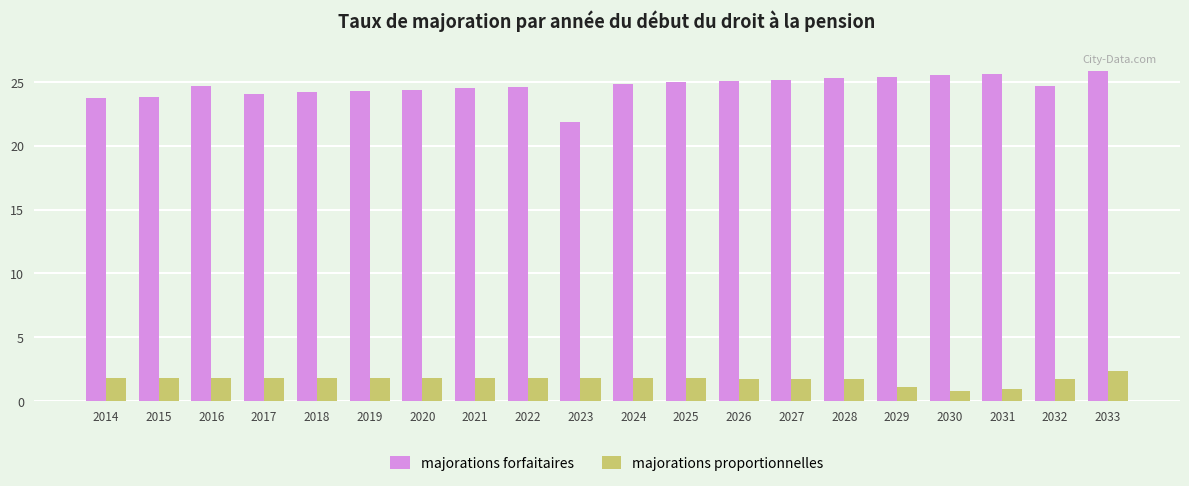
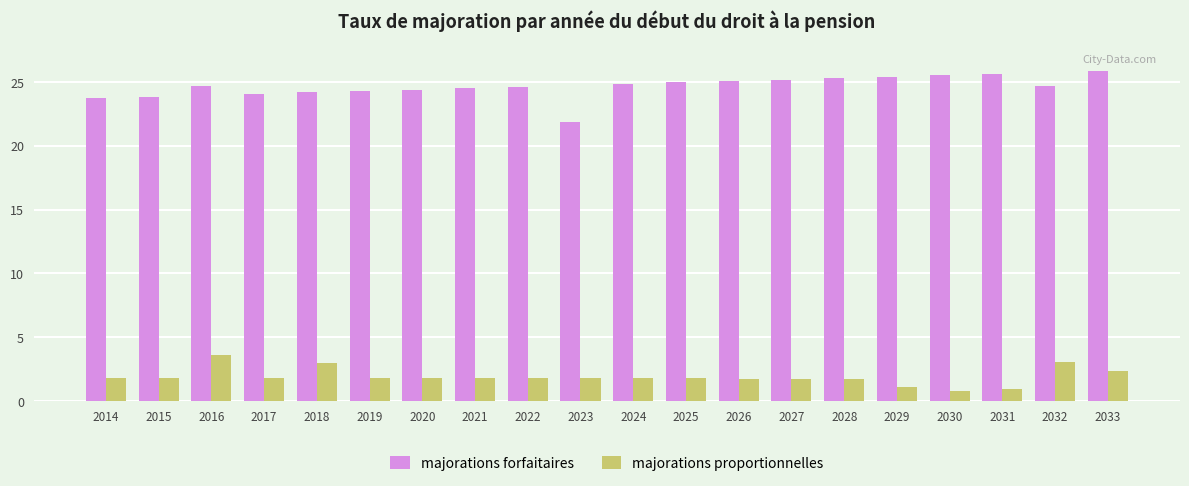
majorations proportionnelles, 2016: 1.8 -> 3.6
majorations proportionnelles, 2018: 1.8 -> 3.0
majorations proportionnelles, 2032: 1.7 -> 3.1
